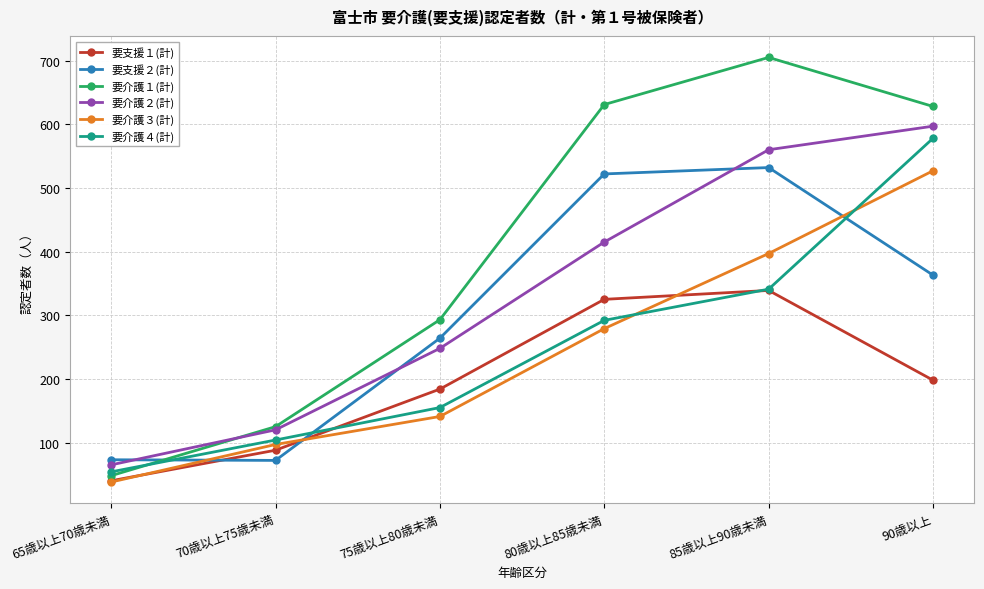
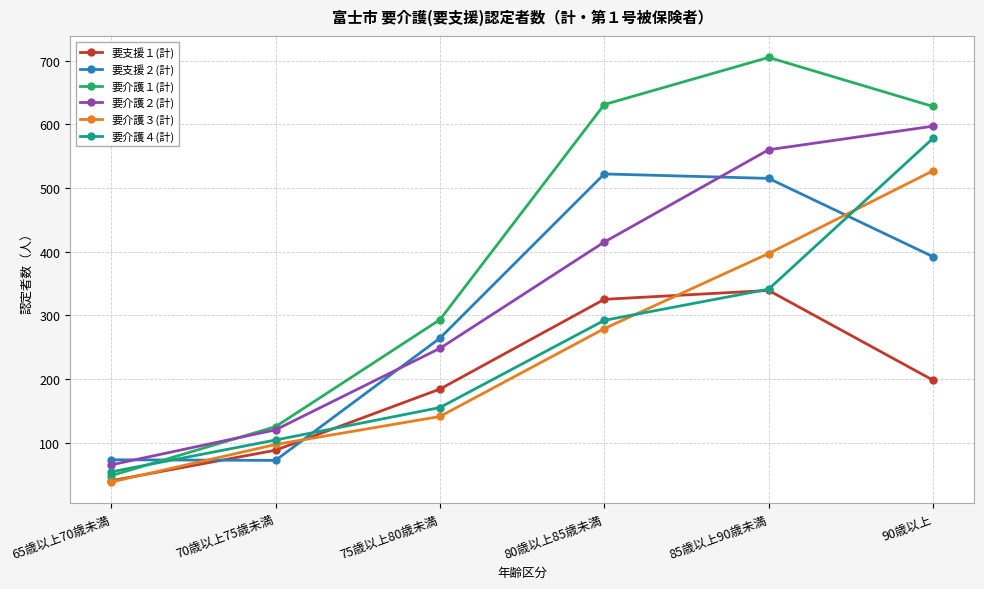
要支援２(計), 85歳以上90歳未満: 530 -> 520
要支援２(計), 90歳以上: 360 -> 390
